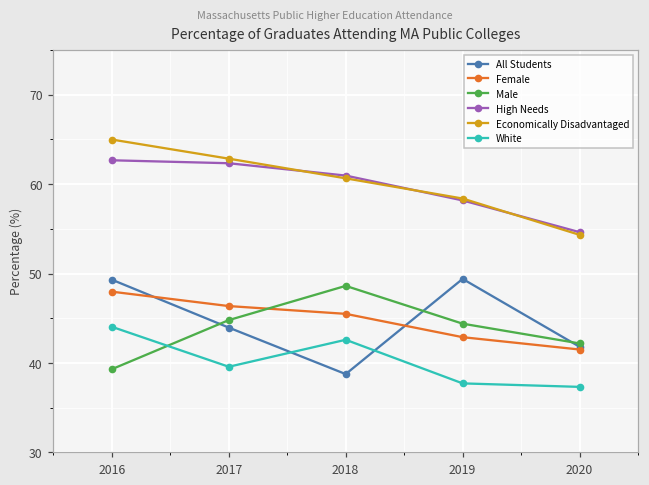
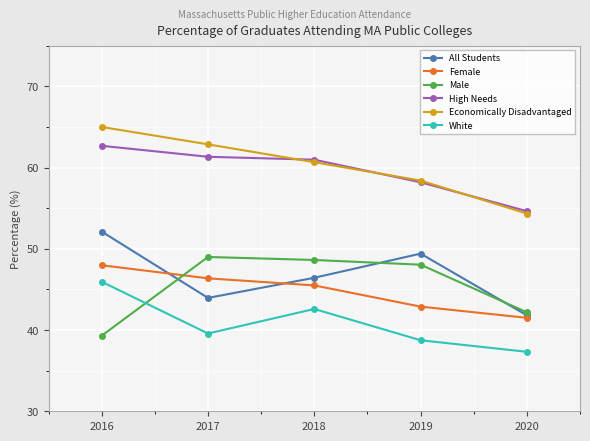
All Students, 2016: 49 -> 52
White, 2016: 44 -> 46
Male, 2017: 45 -> 49
High Needs, 2017: 62 -> 61
All Students, 2018: 39 -> 46
Male, 2019: 44 -> 48
White, 2019: 38 -> 39
